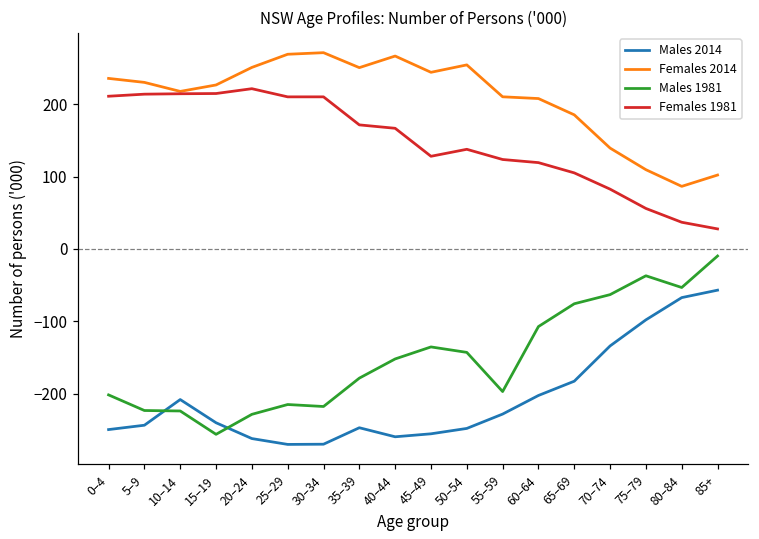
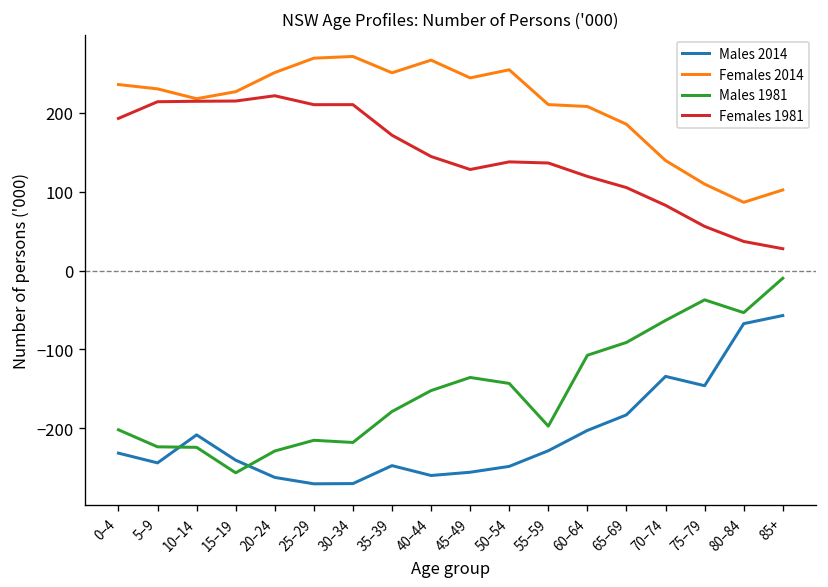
Males 2014, 0–4: -250 -> -230
Females 1981, 0–4: 210 -> 190
Females 1981, 40–44: 170 -> 140
Females 1981, 55–59: 120 -> 140
Males 1981, 65–69: -80 -> -90
Males 2014, 75–79: -100 -> -150
